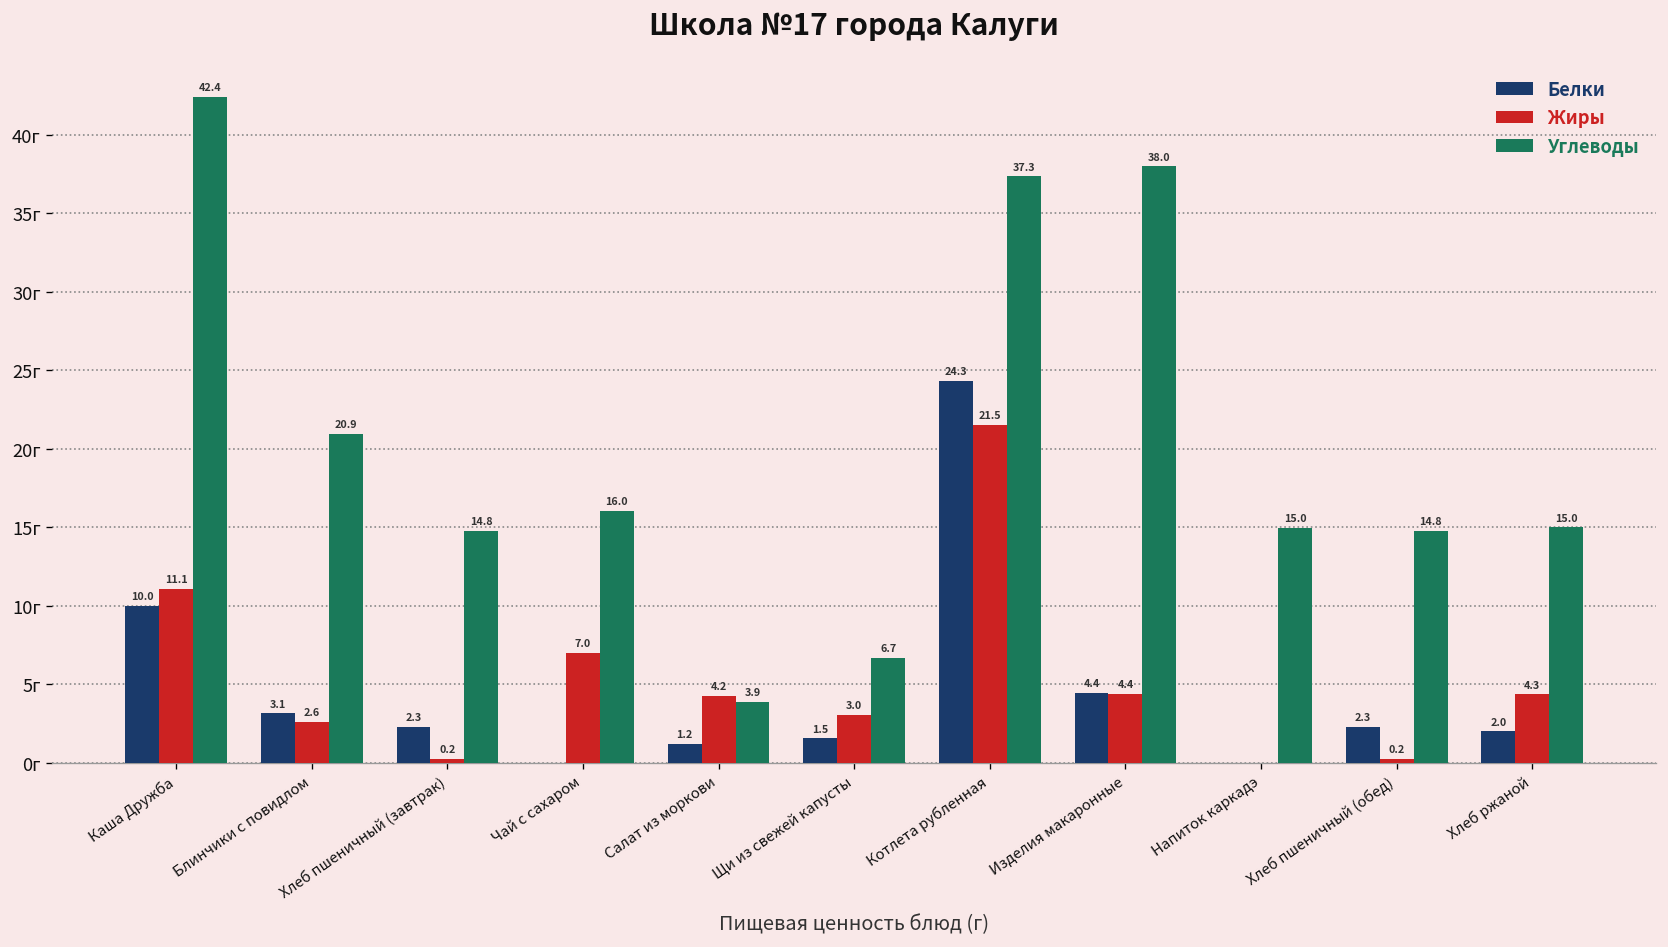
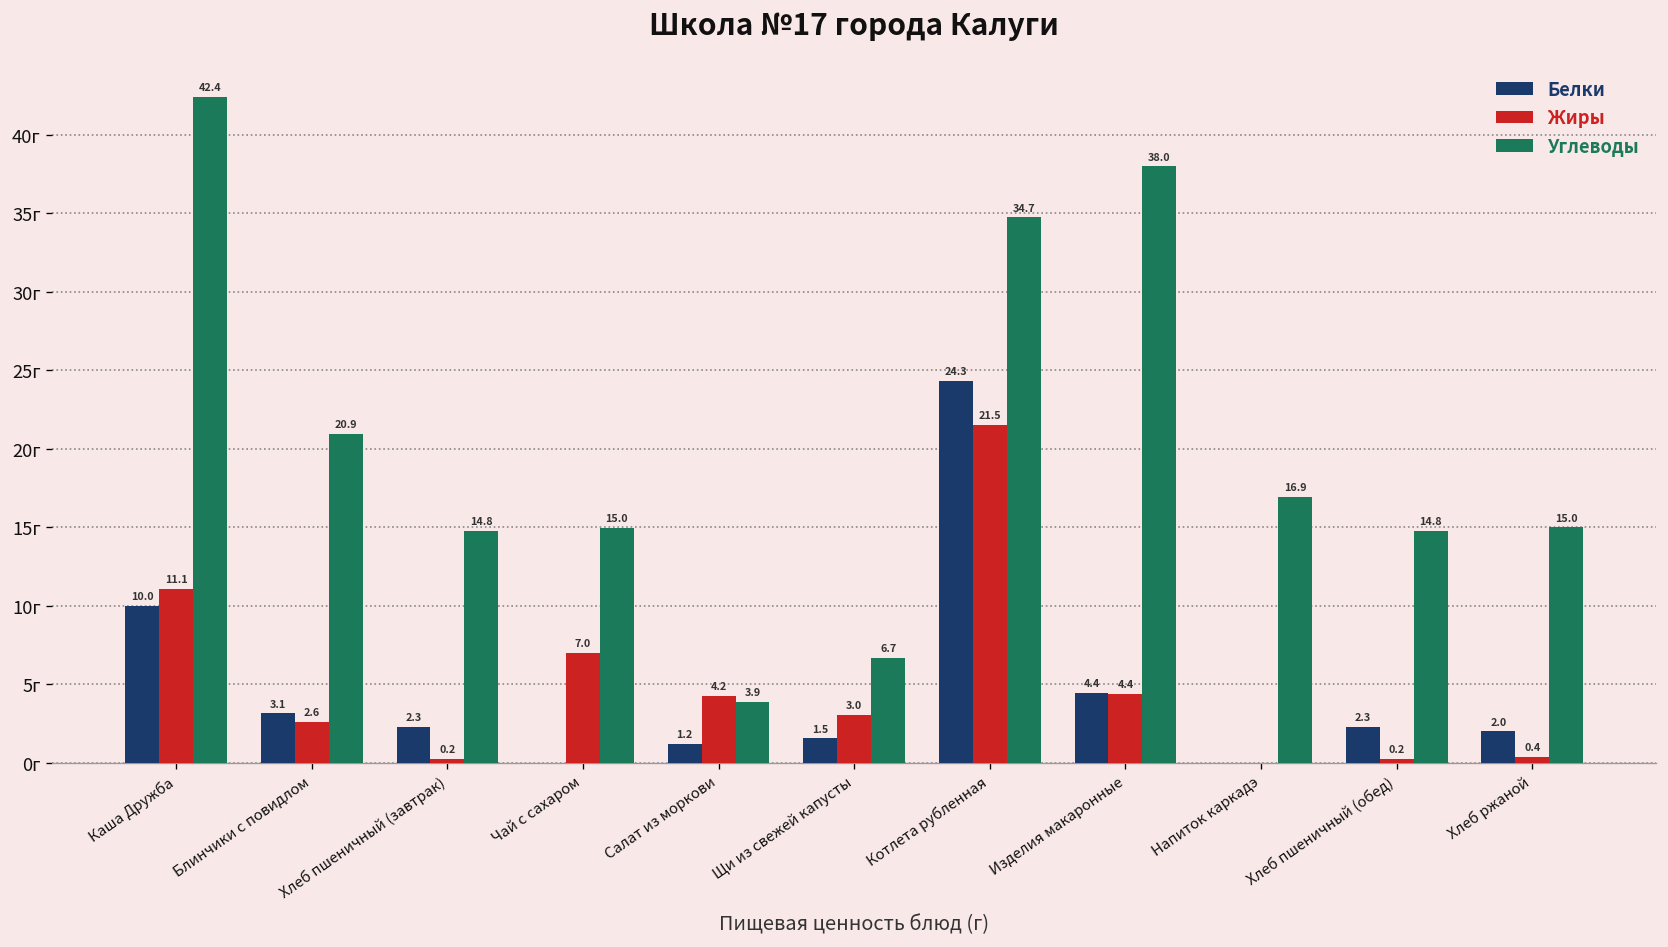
Углеводы, Чай с сахаром: 16.0 -> 15.0
Углеводы, Котлета рубленная: 37.3 -> 34.7
Углеводы, Напиток каркадэ: 15.0 -> 16.9
Жиры, Хлеб ржаной: 4.3 -> 0.4
